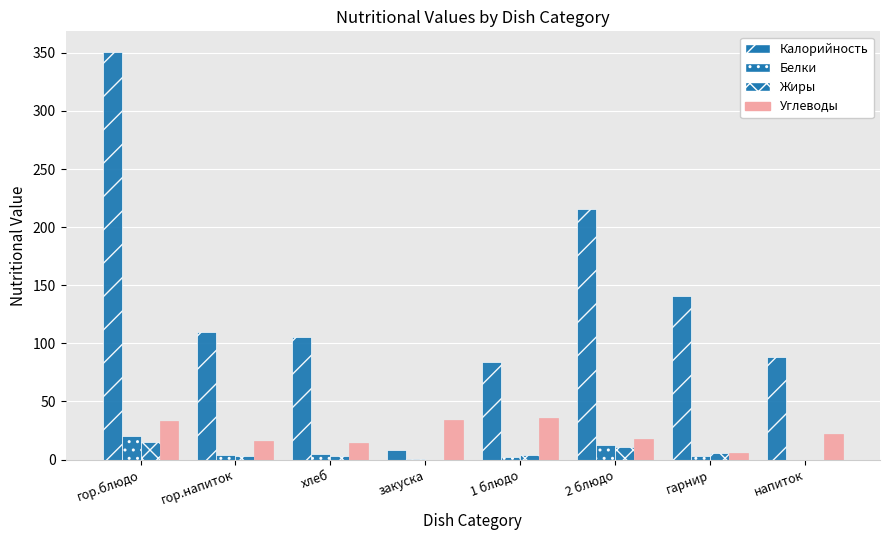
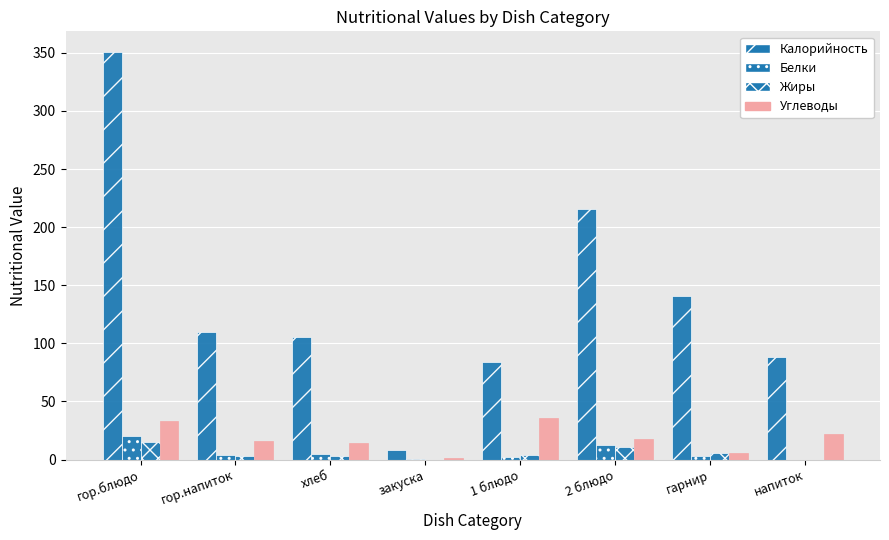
Углеводы, закуска: 34 -> 2
